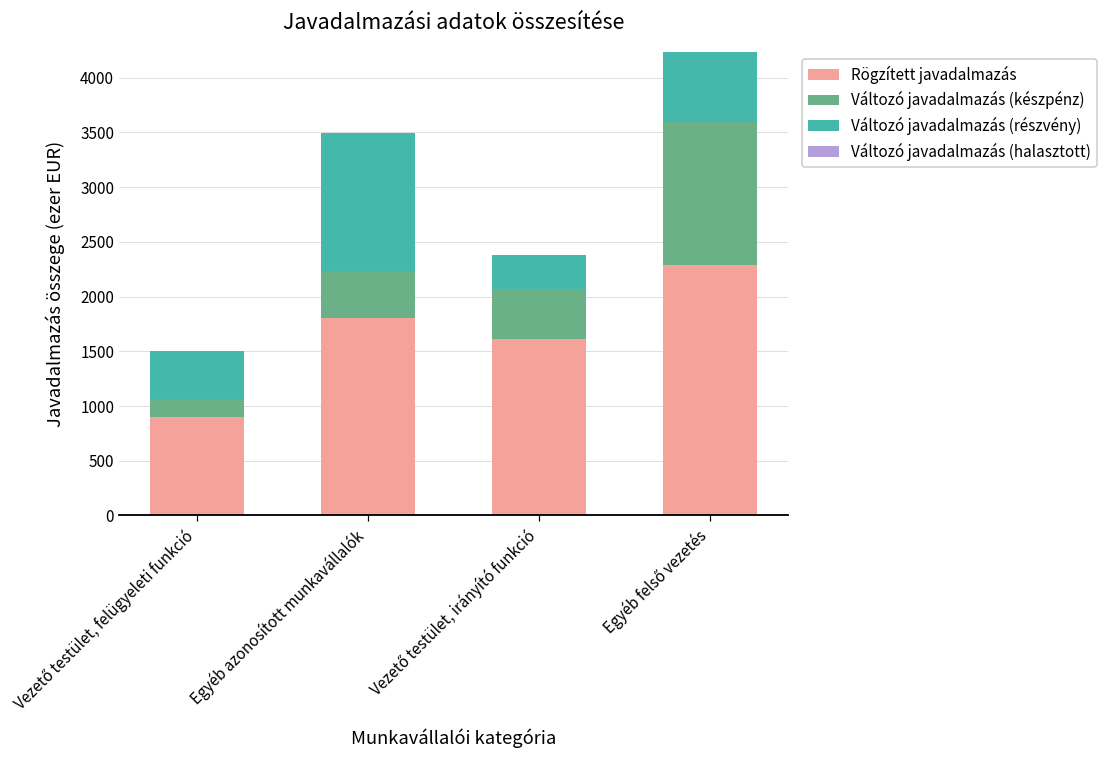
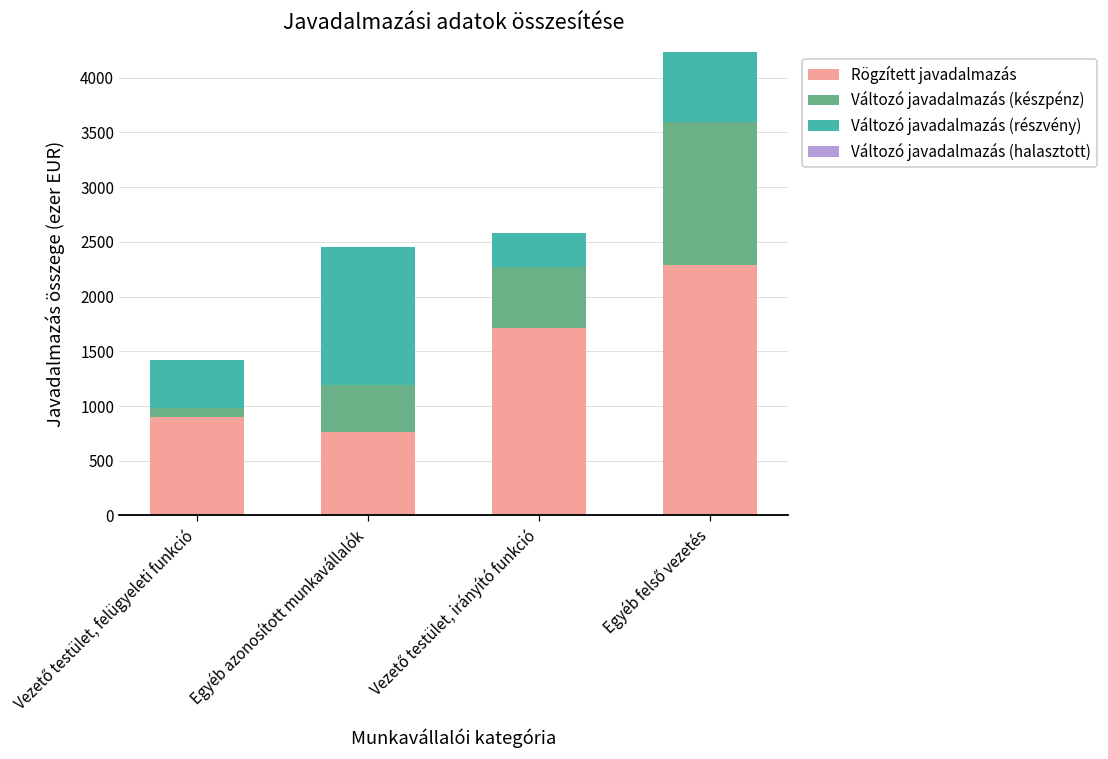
Változó javadalmazás (készpénz), Vezető testület, felügyeleti funkció: 200 -> 100
Rögzített javadalmazás, Egyéb azonosított munkavállalók: 1800 -> 800
Rögzített javadalmazás, Vezető testület, irányító funkció: 1600 -> 1700
Változó javadalmazás (készpénz), Vezető testület, irányító funkció: 500 -> 600
